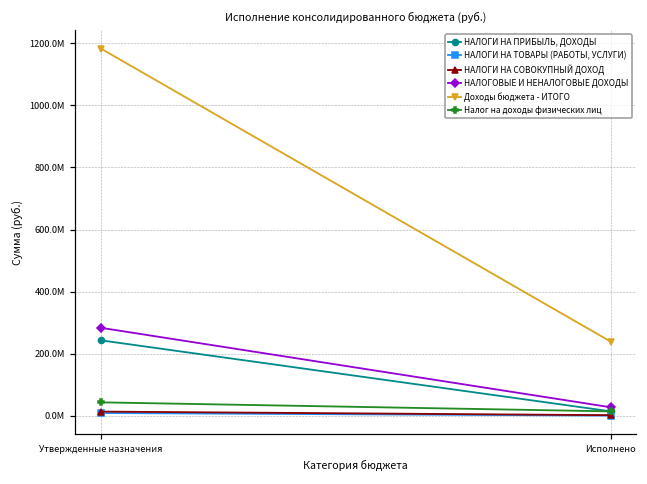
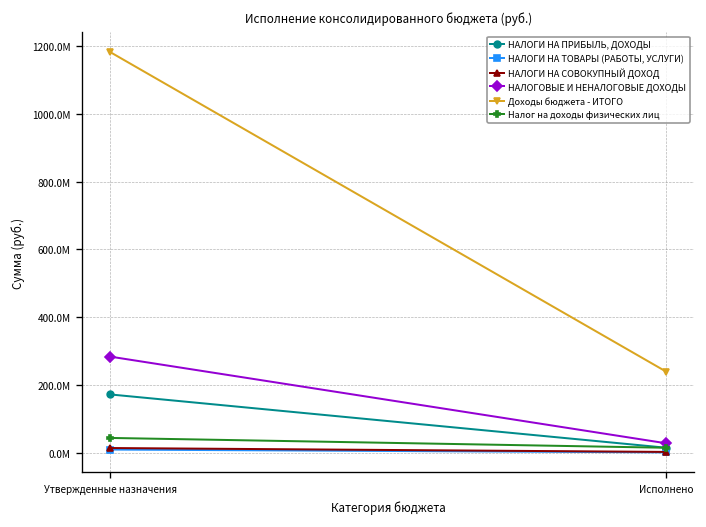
НАЛОГИ НА ПРИБЫЛЬ, ДОХОДЫ, Утвержденные назначения: 240000000 -> 170000000
